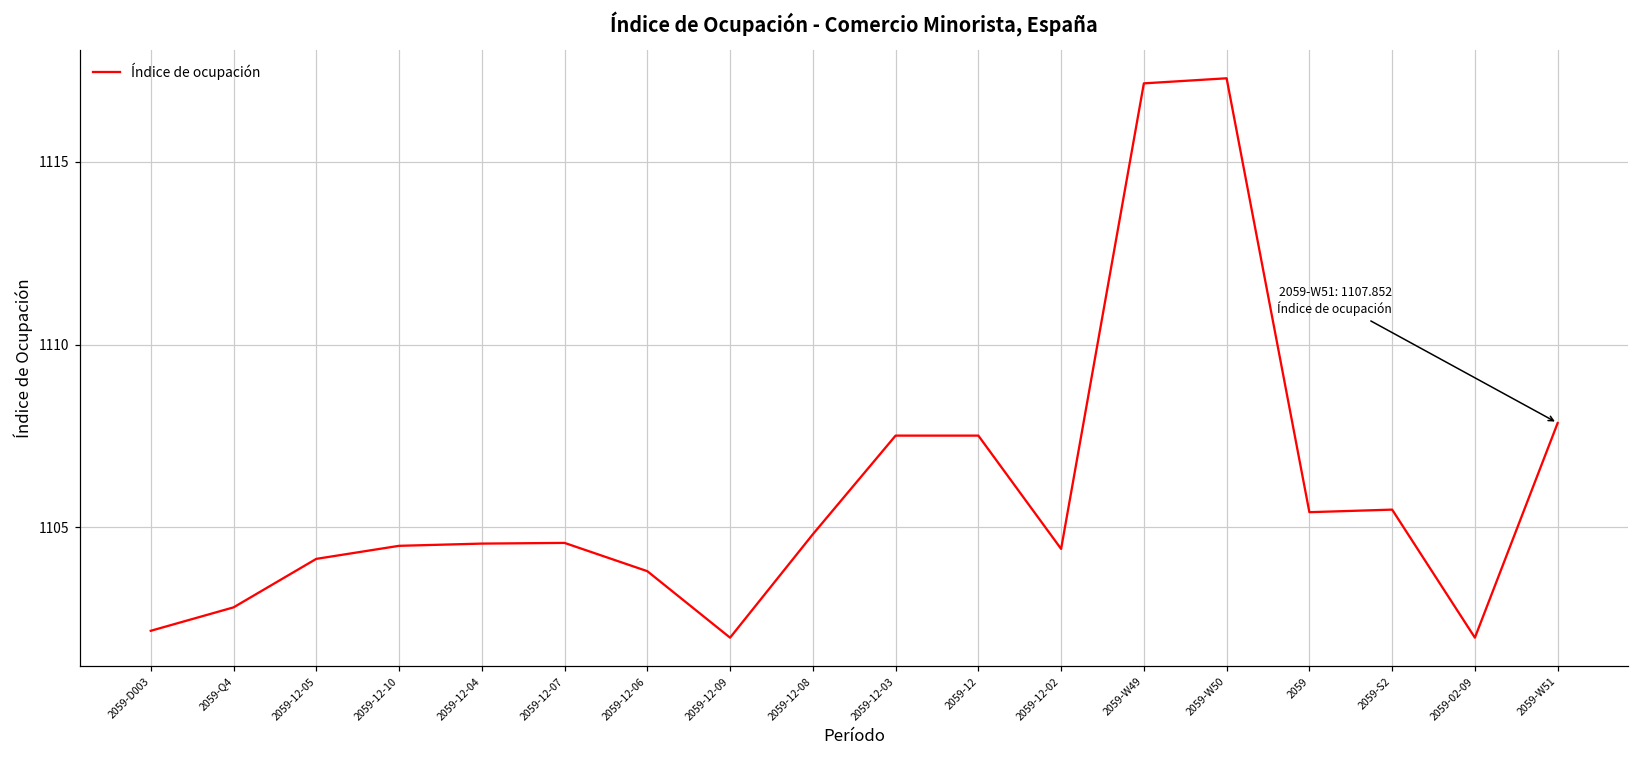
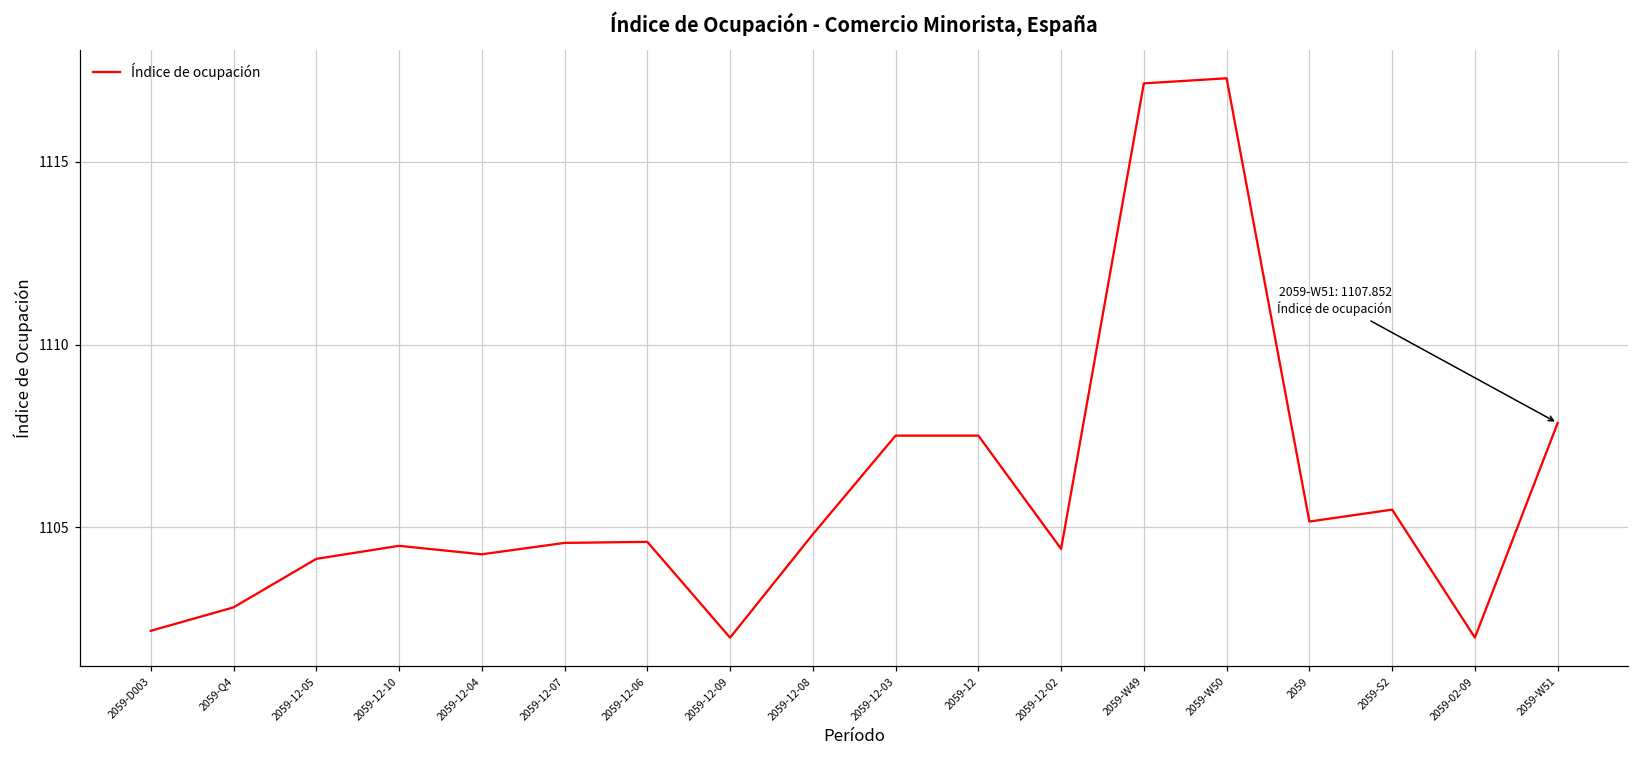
2059-12-04: 1104.6 -> 1104.3
2059-12-06: 1103.8 -> 1104.6
2059: 1105.4 -> 1105.2
